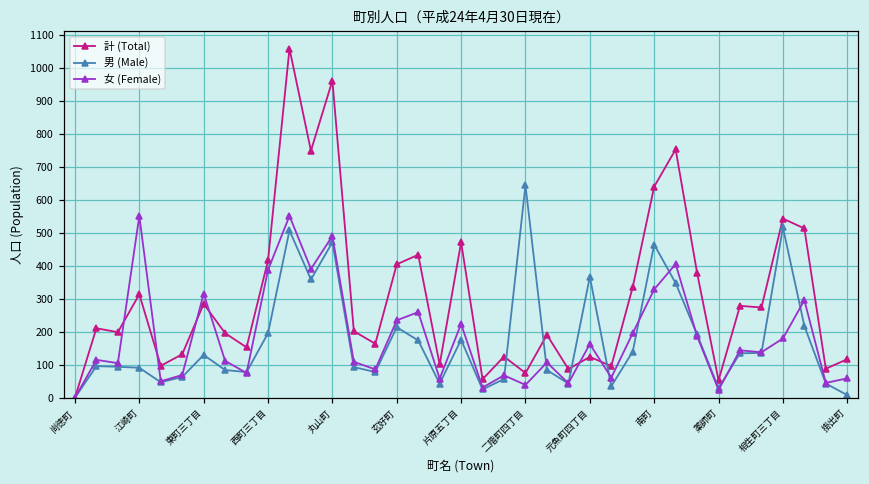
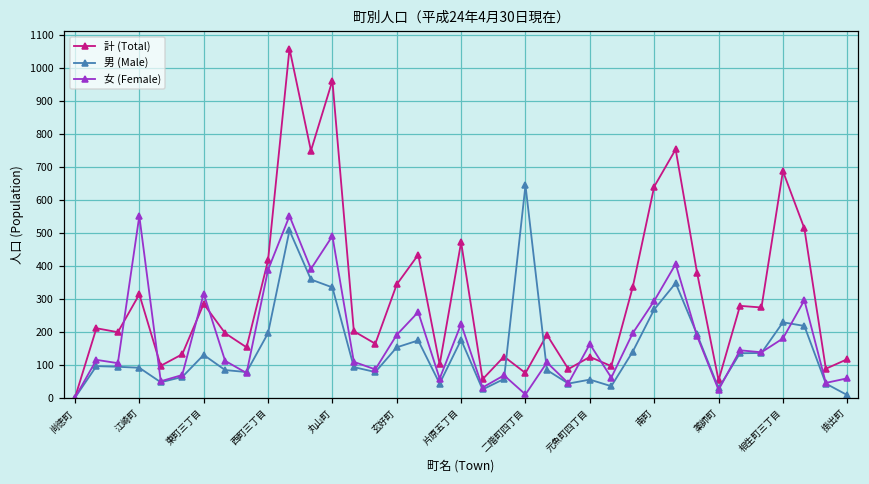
男 (Male), 丸山町: 470 -> 340
計 (Total), 玄好町: 410 -> 340
男 (Male), 玄好町: 210 -> 150
女 (Female), 玄好町: 240 -> 190
女 (Female), 二階町四丁目: 40 -> 10
男 (Male), 元魚町四丁目: 370 -> 60
男 (Male), 南町: 470 -> 270
女 (Female), 南町: 330 -> 290
計 (Total), 相生町三丁目: 540 -> 690
男 (Male), 相生町三丁目: 520 -> 230
